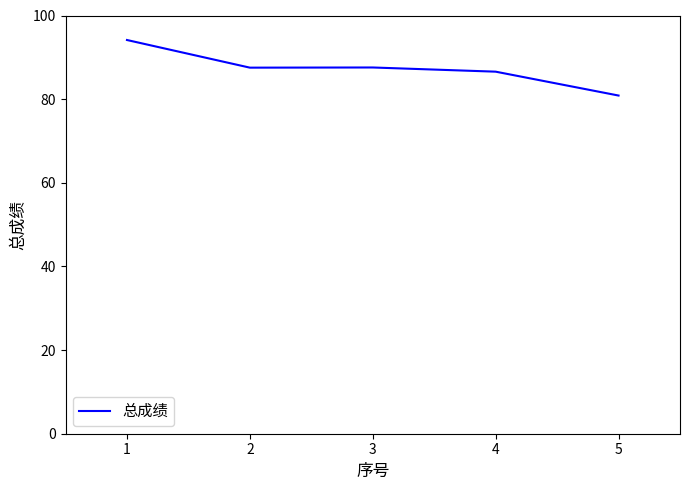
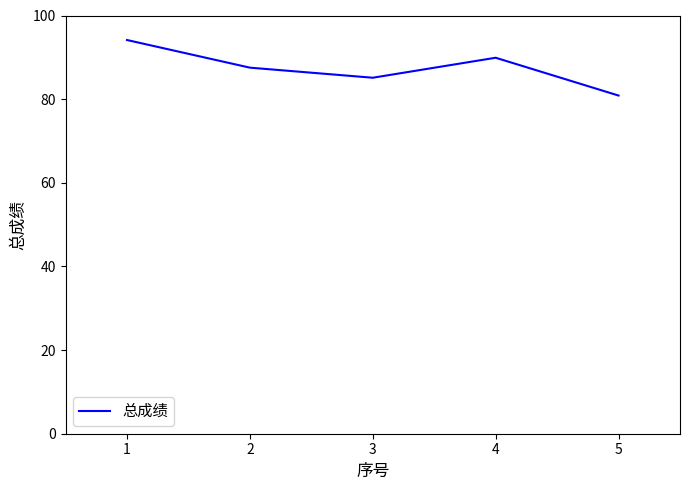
3: 88 -> 85
4: 87 -> 90
